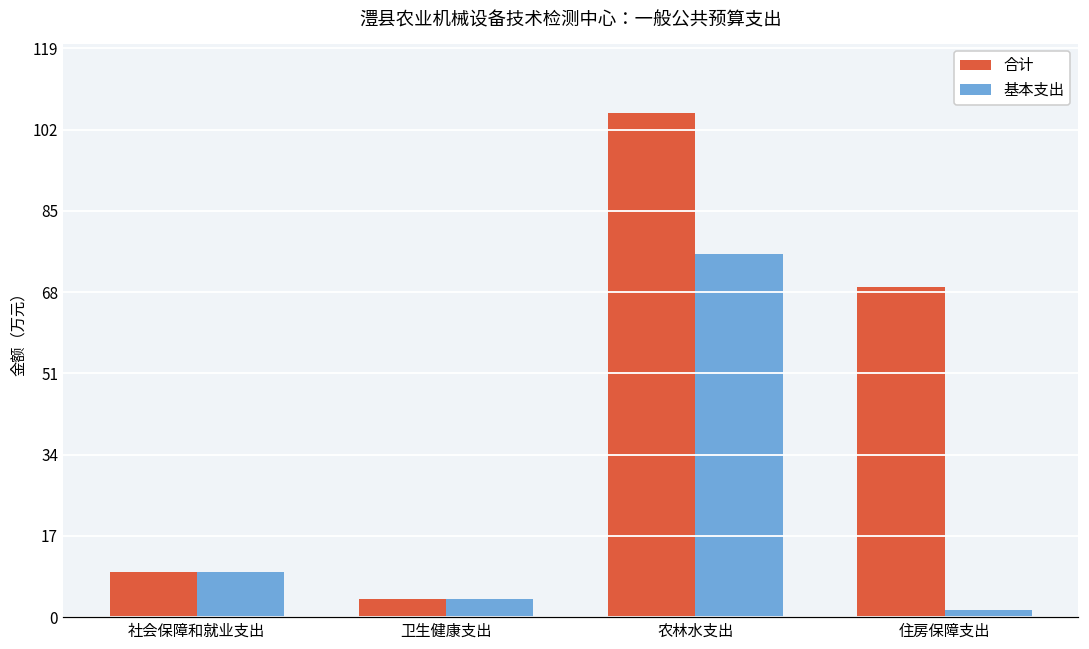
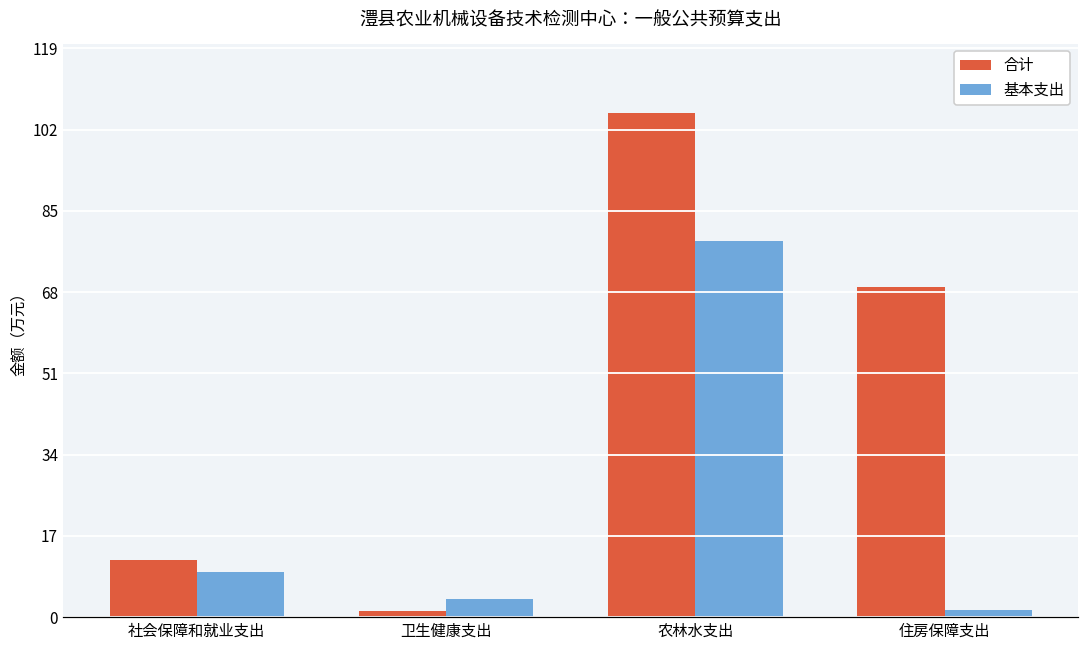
合计, 社会保障和就业支出: 9 -> 12
合计, 卫生健康支出: 4 -> 1
基本支出, 农林水支出: 76 -> 79
